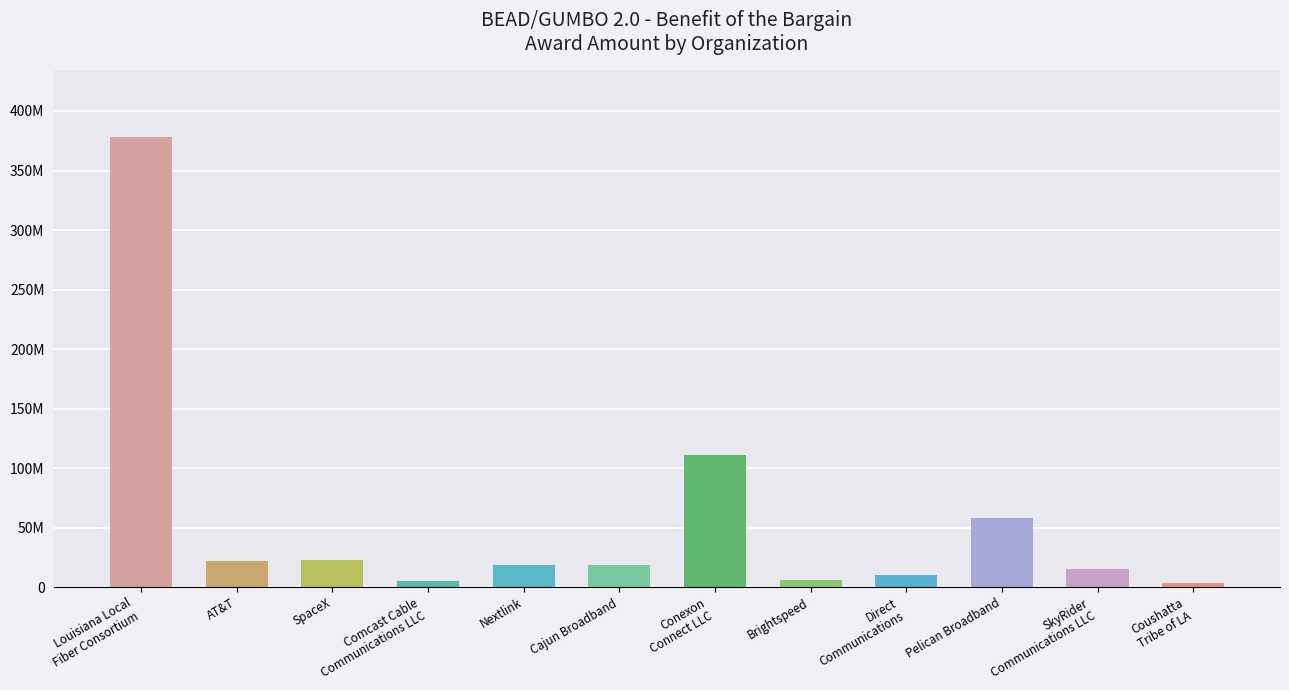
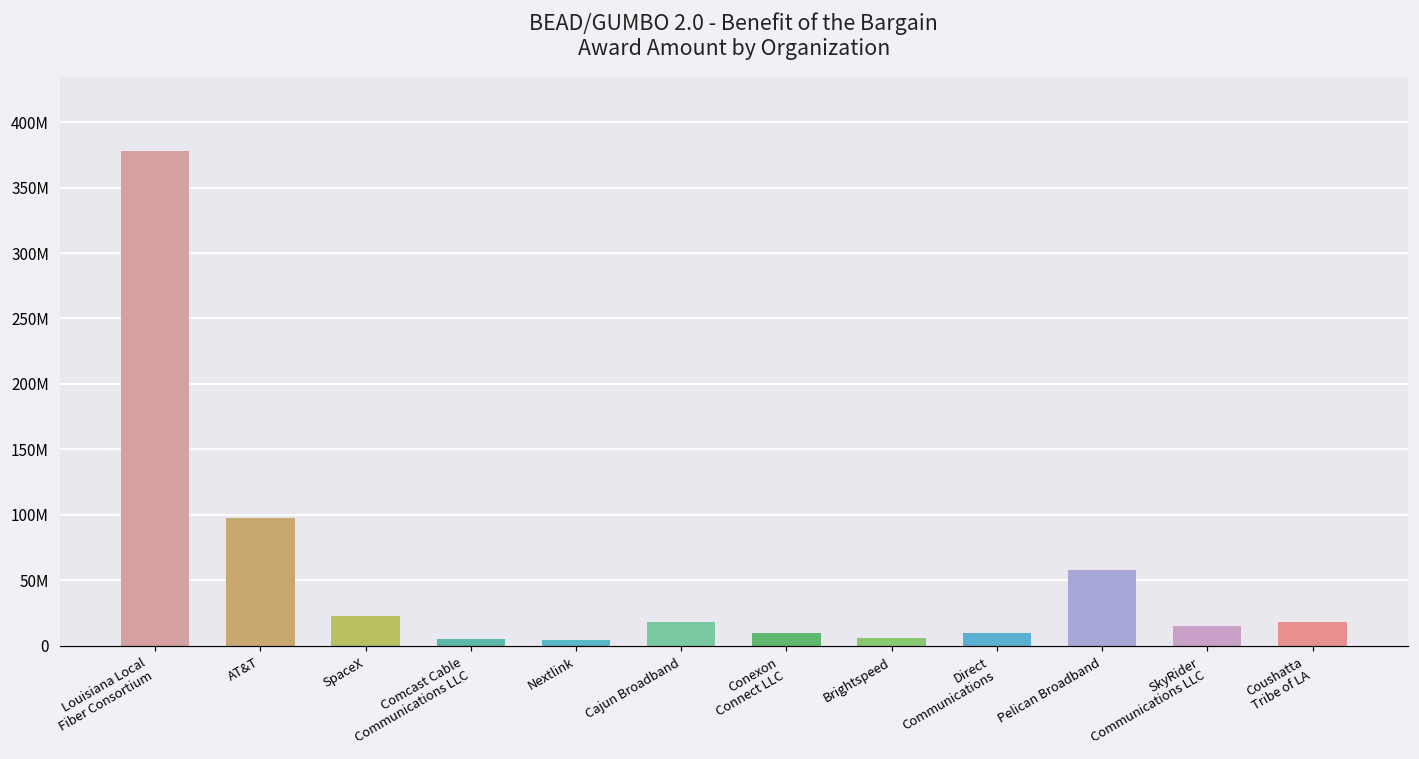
AT&T: 22000000 -> 98000000
Nextlink: 18000000 -> 4000000
Conexon Connect LLC: 111000000 -> 9000000
Coushatta Tribe of LA: 4000000 -> 18000000
